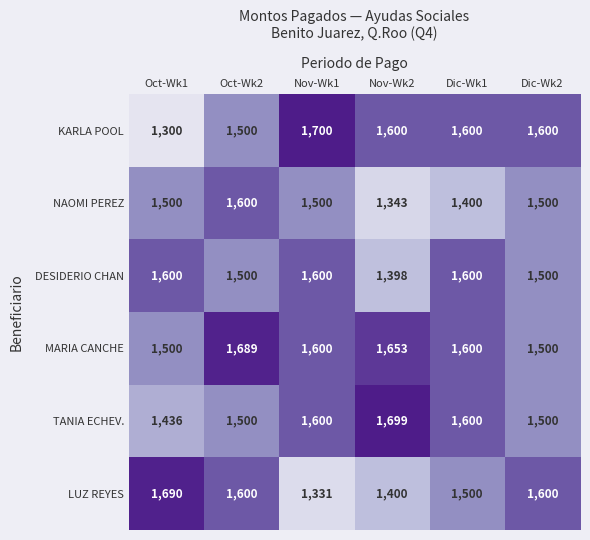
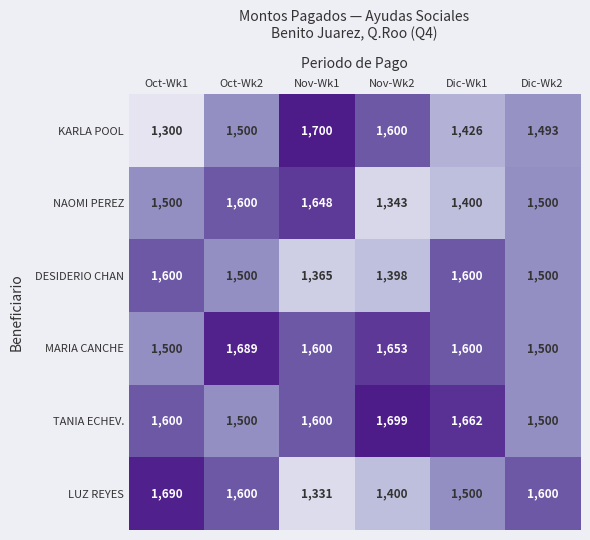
KARLA POOL, Dic-Wk1: 1,600 -> 1,426
KARLA POOL, Dic-Wk2: 1,600 -> 1,493
NAOMI PEREZ, Nov-Wk1: 1,500 -> 1,648
DESIDERIO CHAN, Nov-Wk1: 1,600 -> 1,365
TANIA ECHEV., Oct-Wk1: 1,436 -> 1,600
TANIA ECHEV., Dic-Wk1: 1,600 -> 1,662
